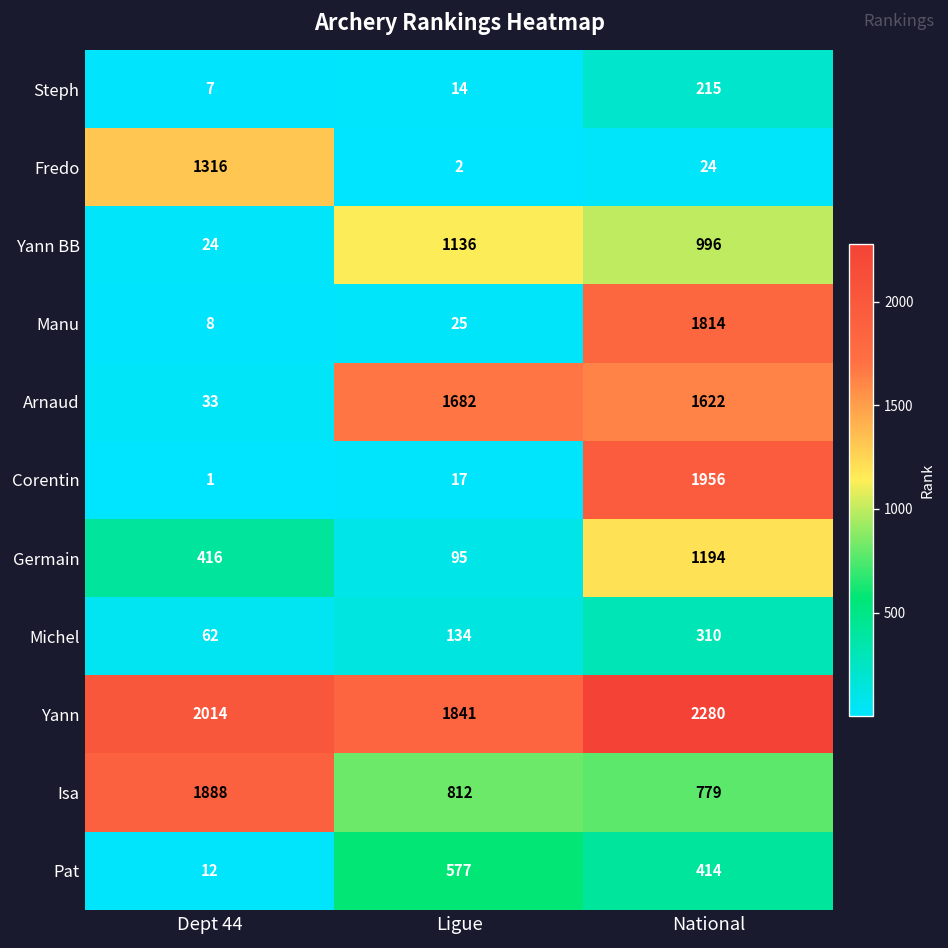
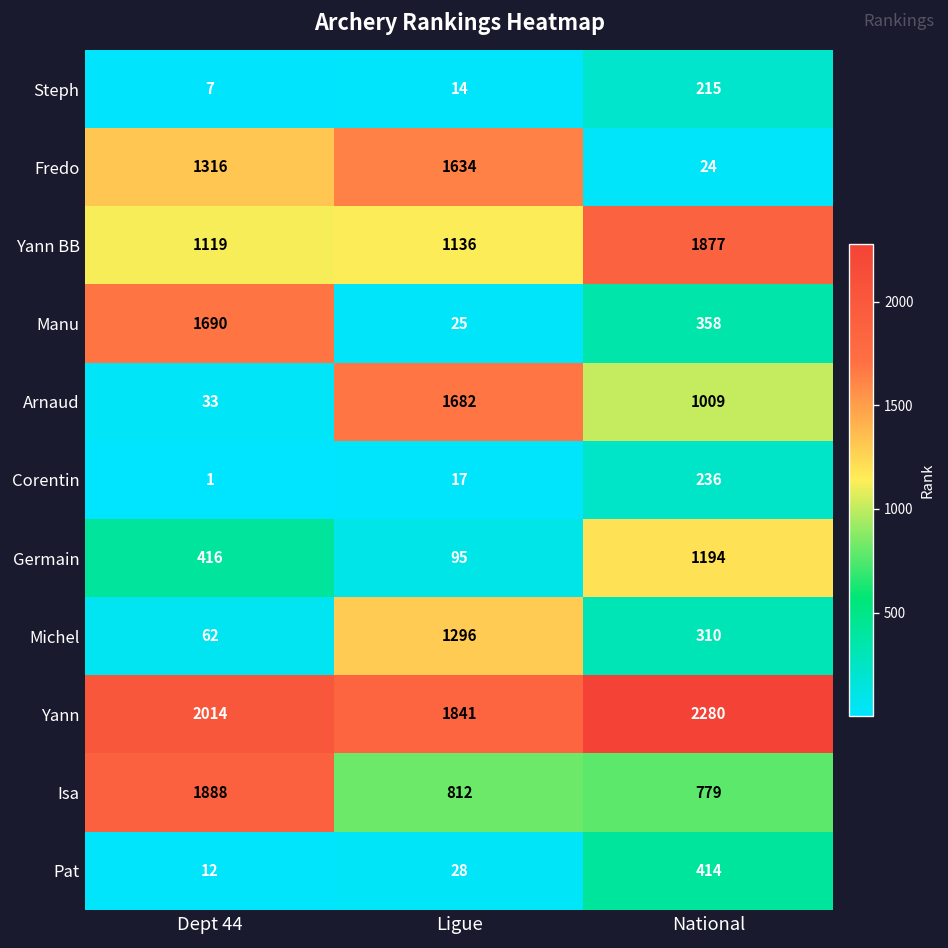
Fredo, Ligue: 2 -> 1634
Yann BB, Dept 44: 24 -> 1119
Yann BB, National: 996 -> 1877
Manu, Dept 44: 8 -> 1690
Manu, National: 1814 -> 358
Arnaud, National: 1622 -> 1009
Corentin, National: 1956 -> 236
Michel, Ligue: 134 -> 1296
Pat, Ligue: 577 -> 28
